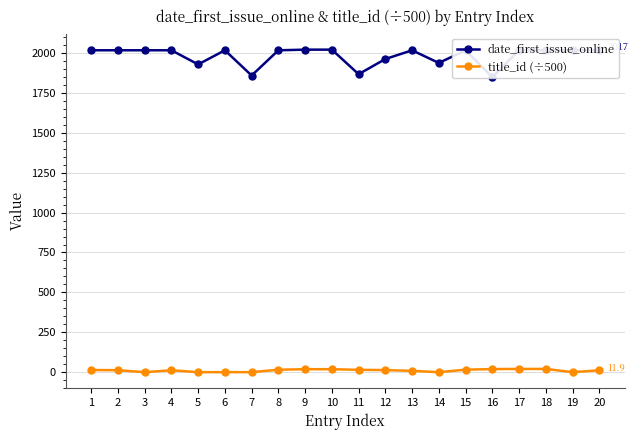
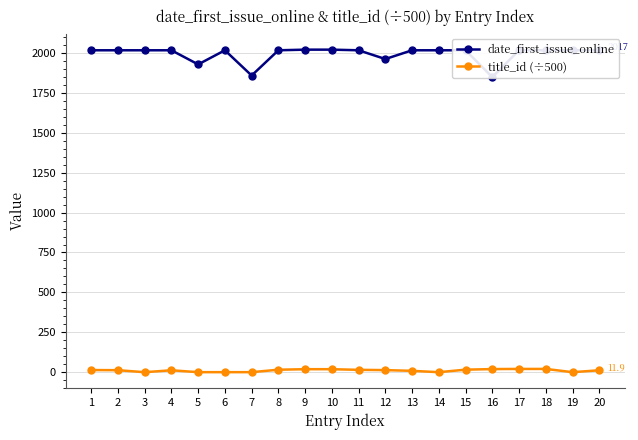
date_first_issue_online, 11: 1870 -> 2020
date_first_issue_online, 14: 1940 -> 2020
